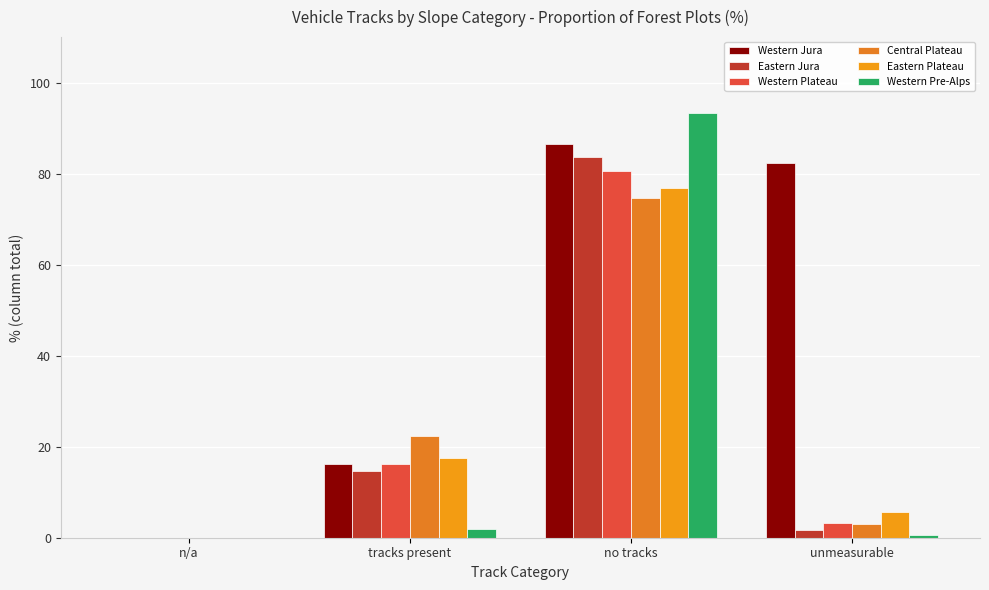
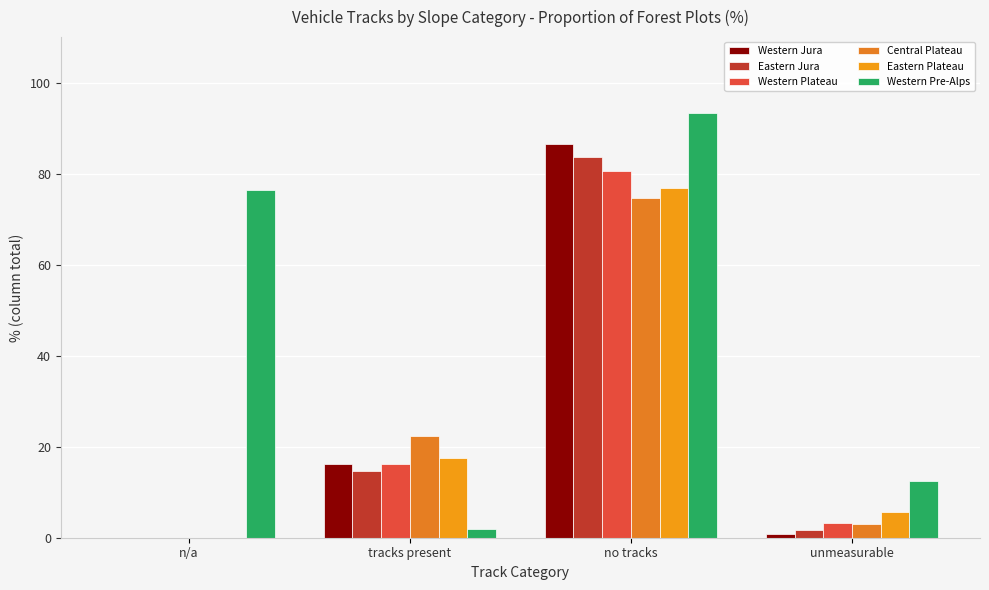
Western Pre-Alps, n/a: 0 -> 76
Western Jura, unmeasurable: 82 -> 1
Western Pre-Alps, unmeasurable: 1 -> 12
